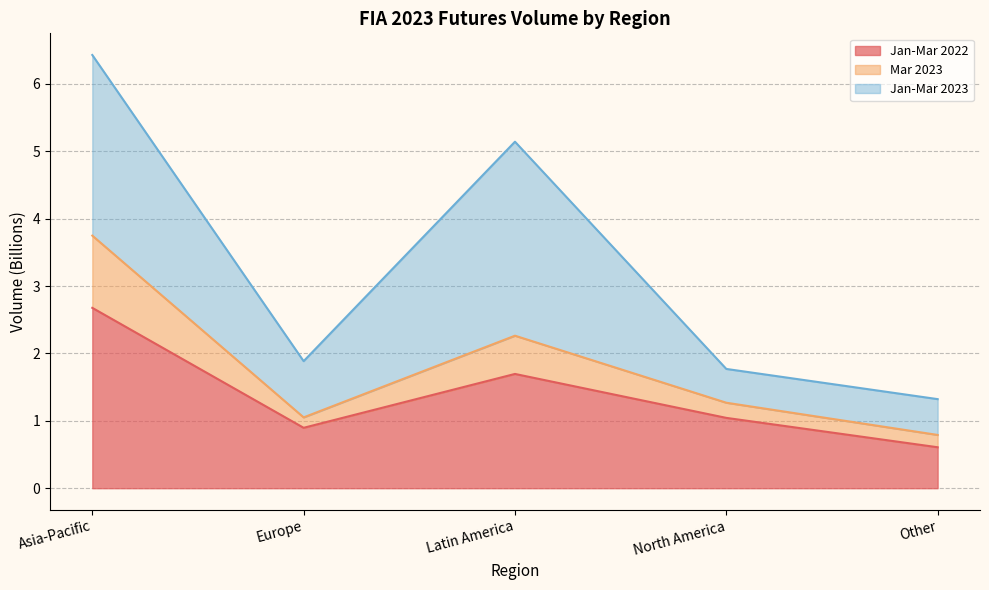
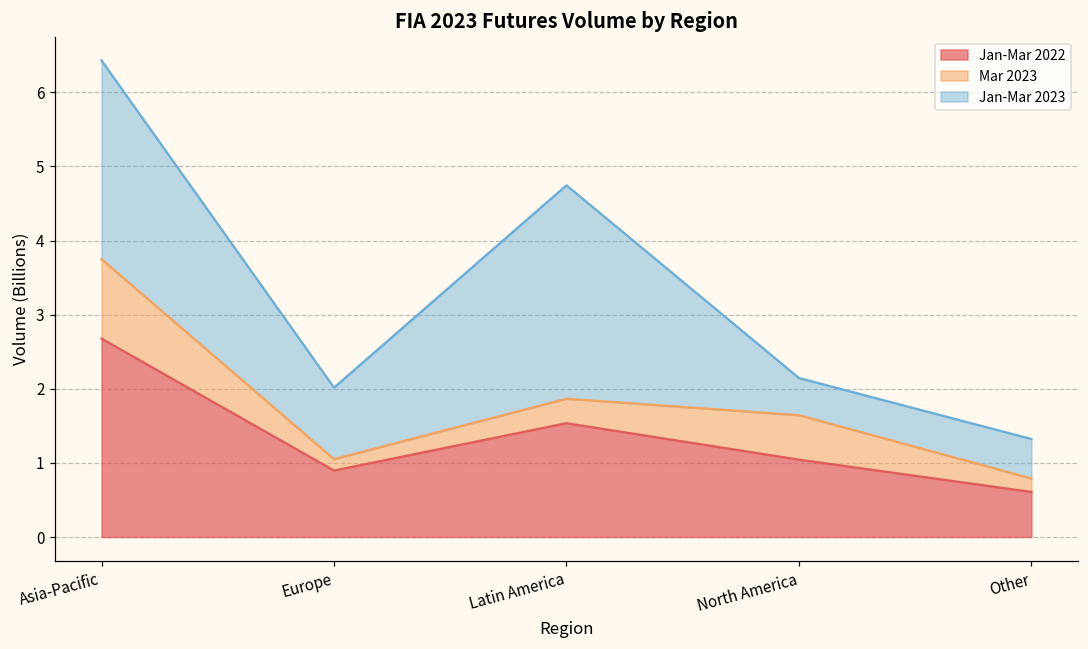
Jan-Mar 2023, Europe: 0.8 -> 1.0
Jan-Mar 2022, Latin America: 1.7 -> 1.5
Mar 2023, Latin America: 0.6 -> 0.3
Mar 2023, North America: 0.2 -> 0.6
